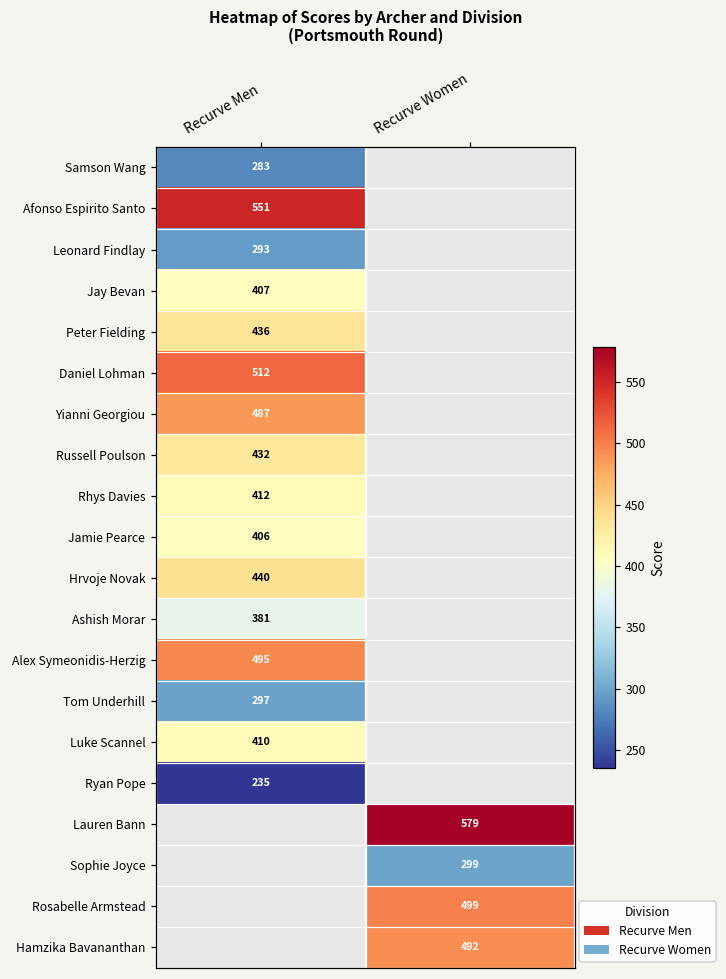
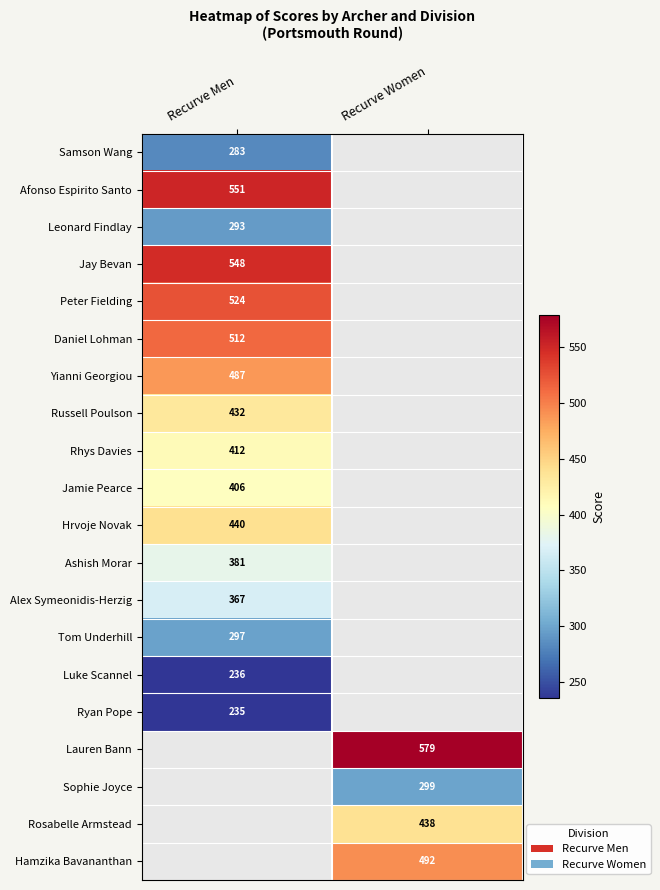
Jay Bevan, Recurve Men: 407 -> 548
Peter Fielding, Recurve Men: 436 -> 524
Alex Symeonidis-Herzig, Recurve Men: 495 -> 367
Luke Scannel, Recurve Men: 410 -> 236
Rosabelle Armstead, Recurve Women: 499 -> 438
